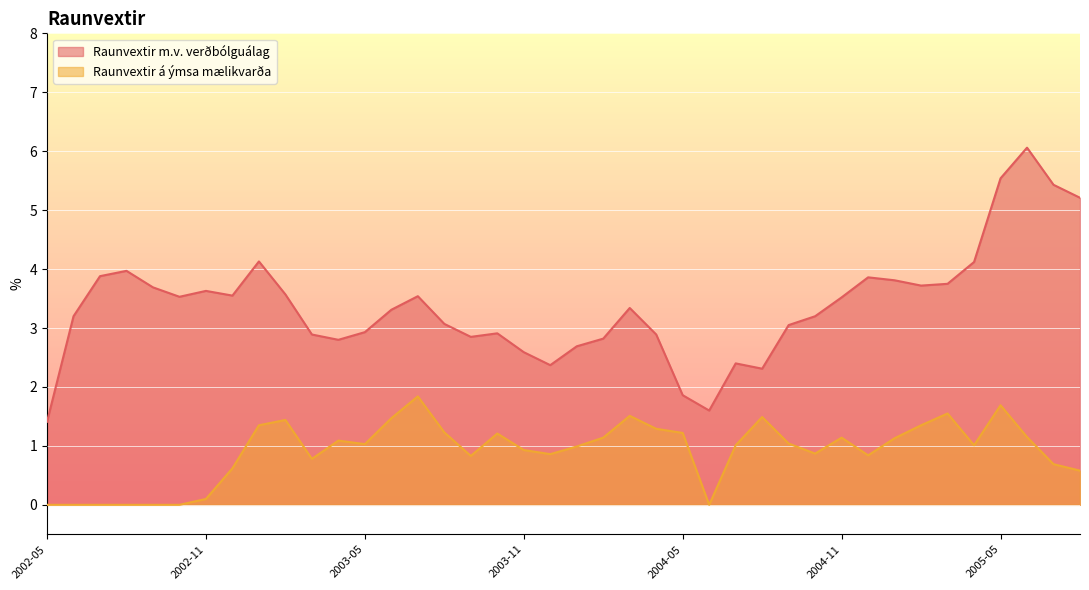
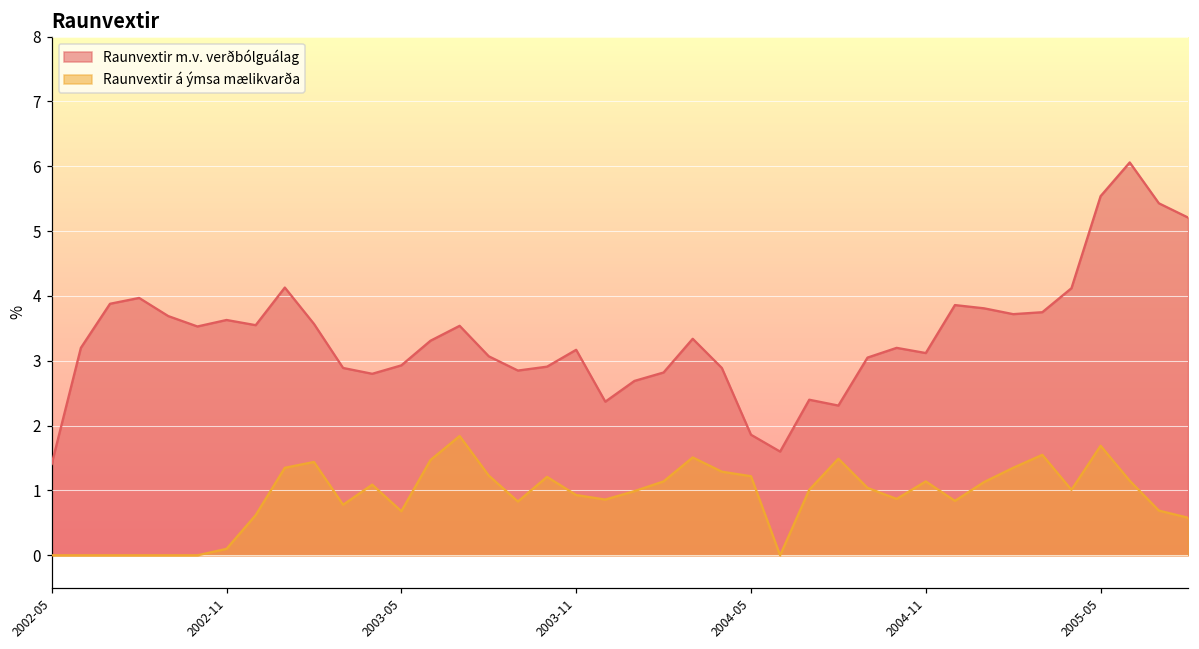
Raunvextir á ýmsa mælikvarða, 2003-05: 1.0 -> 0.7
Raunvextir m.v. verðbólguálag, 2003-11: 2.6 -> 3.2
Raunvextir m.v. verðbólguálag, 2004-11: 3.5 -> 3.1
